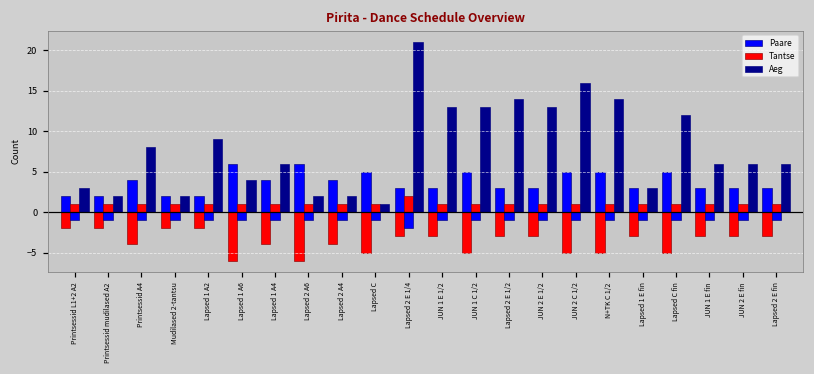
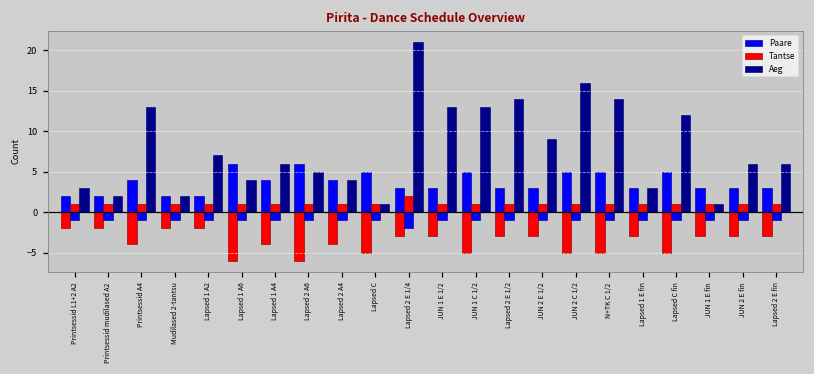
Aeg, Printsessid A4: 8 -> 13
Aeg, Lapsed 1 A2: 9 -> 7
Aeg, Lapsed 2 A6: 2 -> 5
Aeg, Lapsed 2 A4: 2 -> 4
Aeg, JUN 2 E 1/2: 13 -> 9
Aeg, JUN 1 E fin: 6 -> 1
